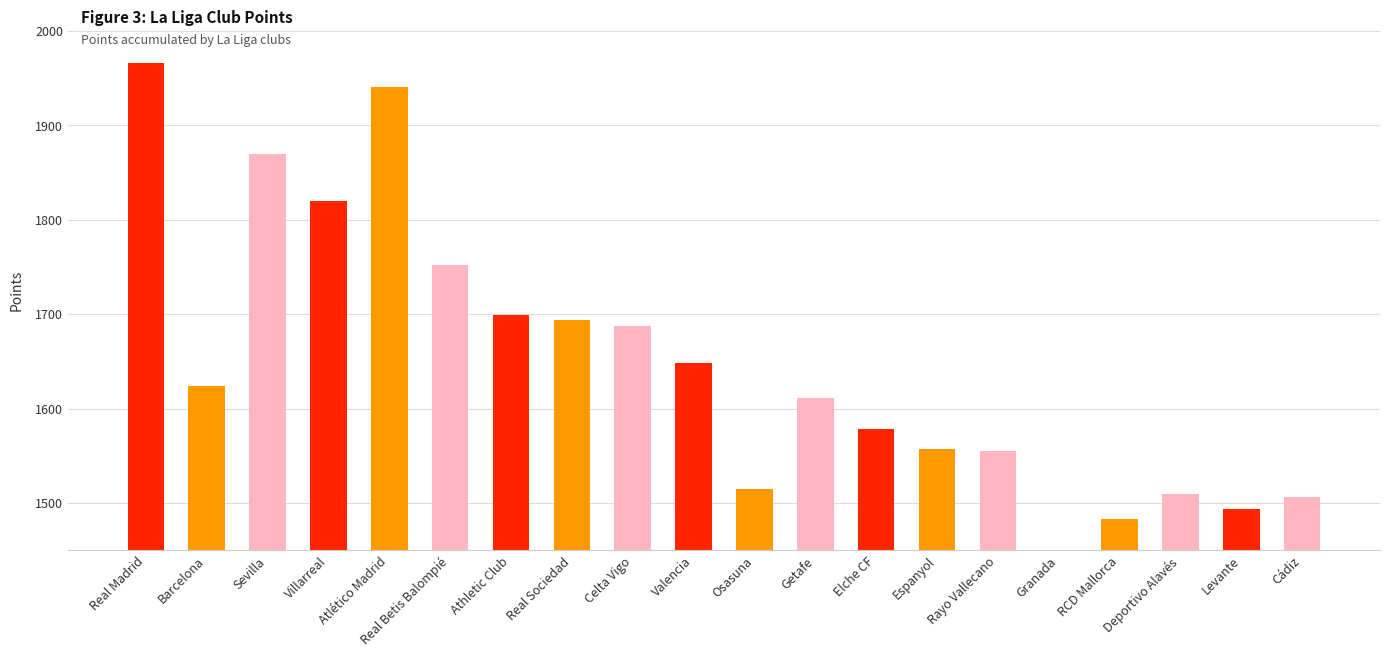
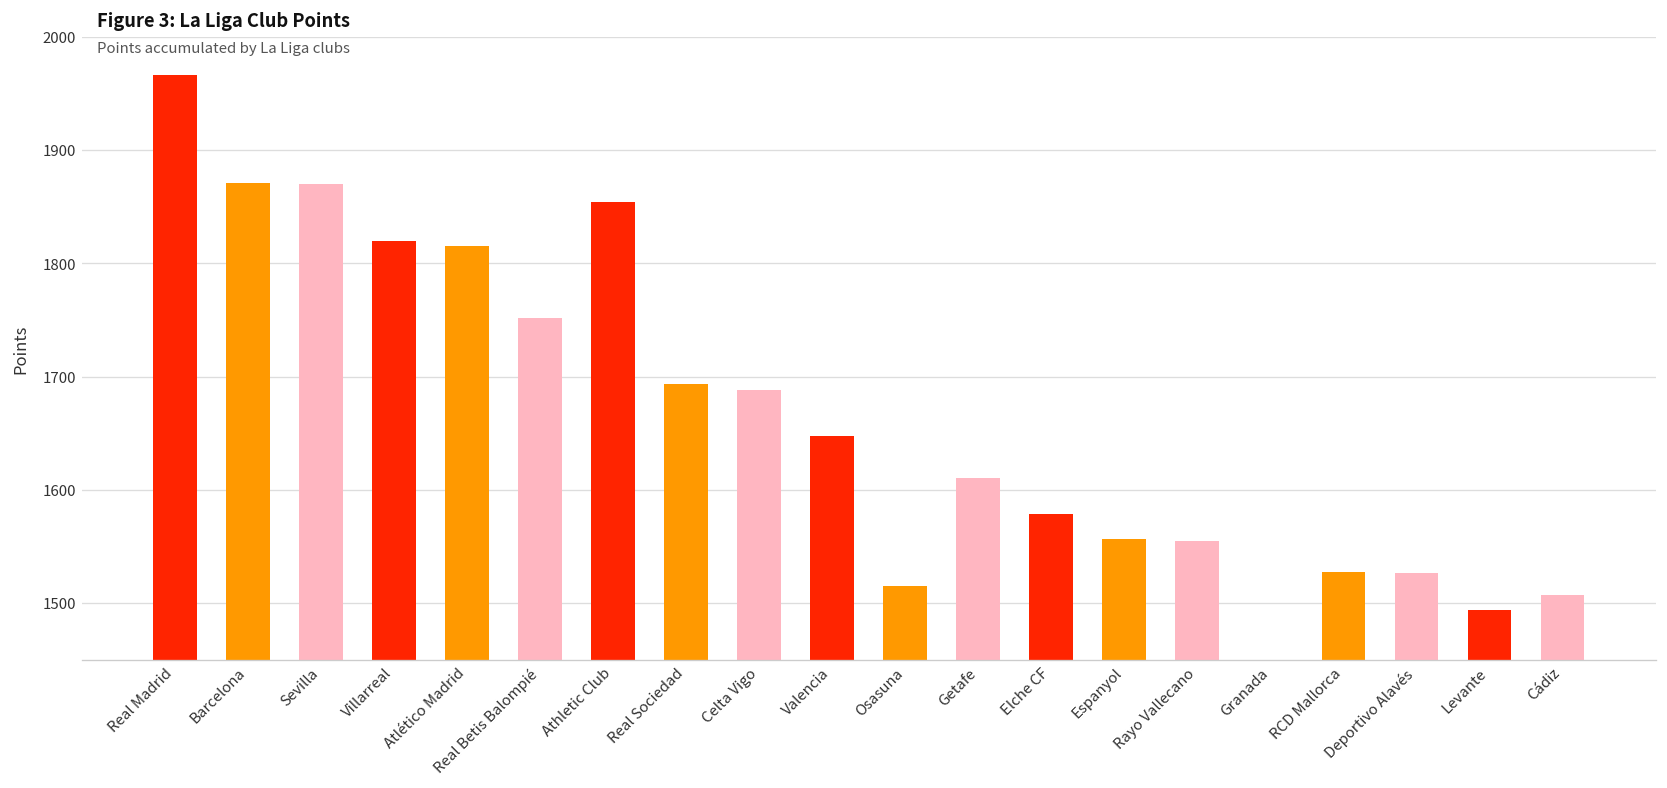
Barcelona: 1620 -> 1870
Atlético Madrid: 1940 -> 1820
Athletic Club: 1700 -> 1850
RCD Mallorca: 1480 -> 1530
Deportivo Alavés: 1510 -> 1530
